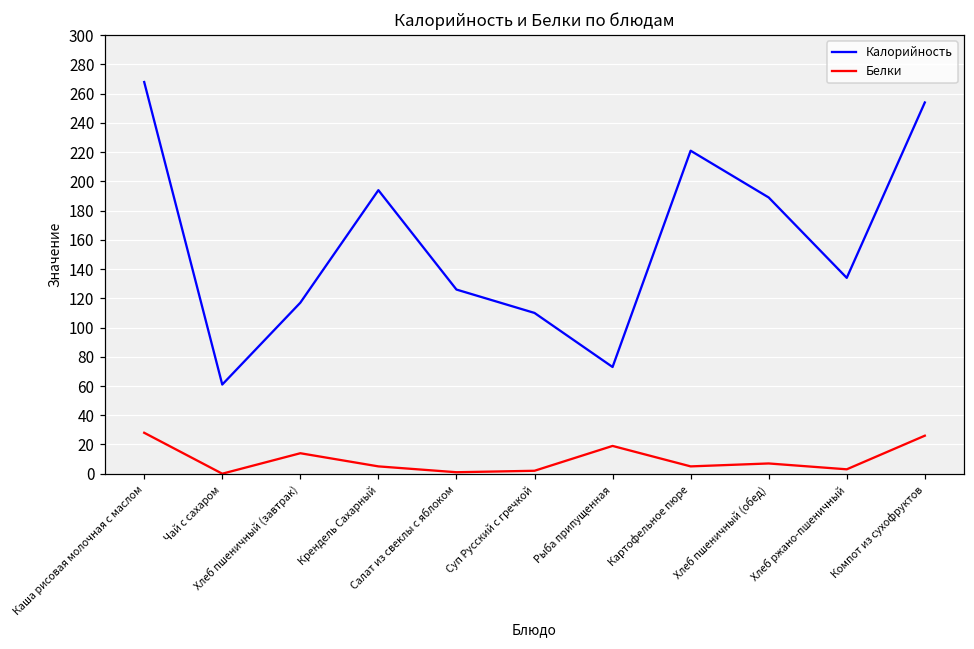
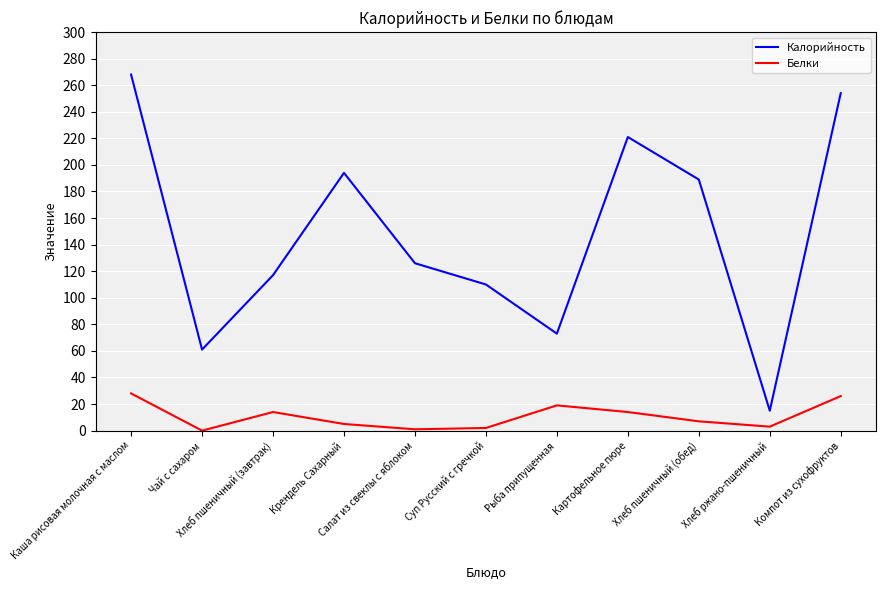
Белки, Картофельное пюре: 5 -> 14
Калорийность, Хлеб ржано-пшеничный: 134 -> 15
